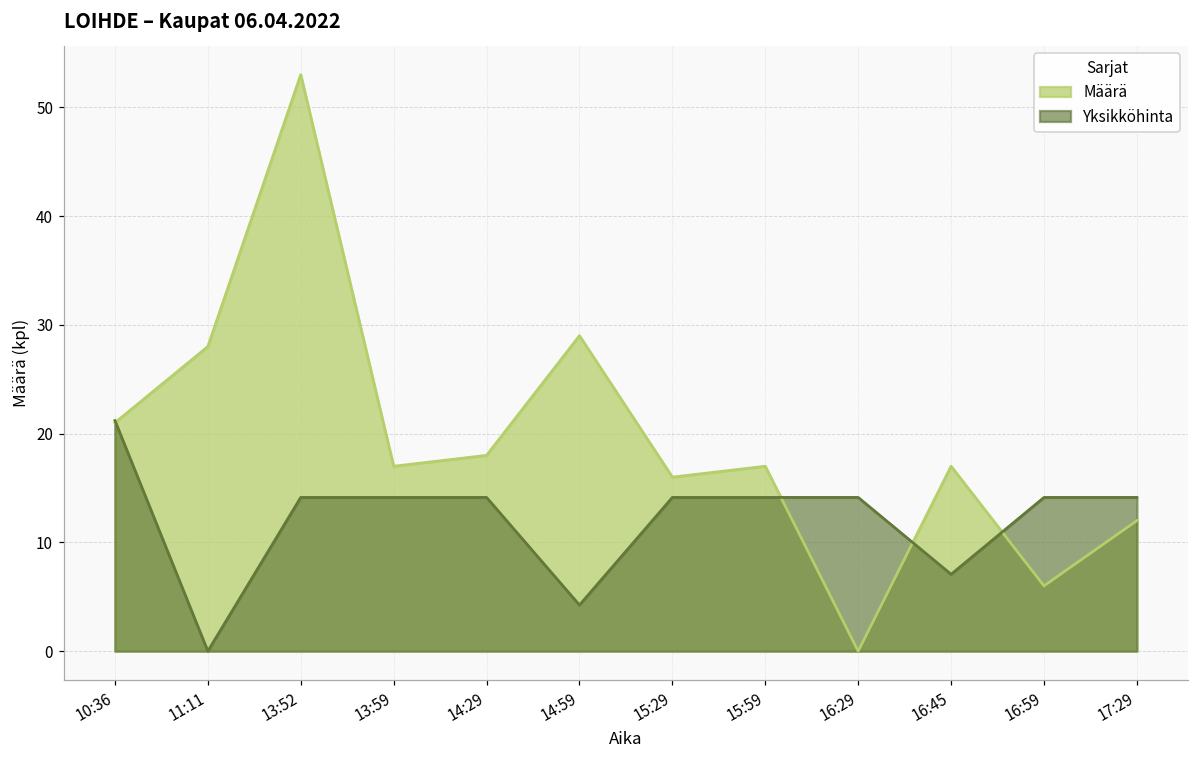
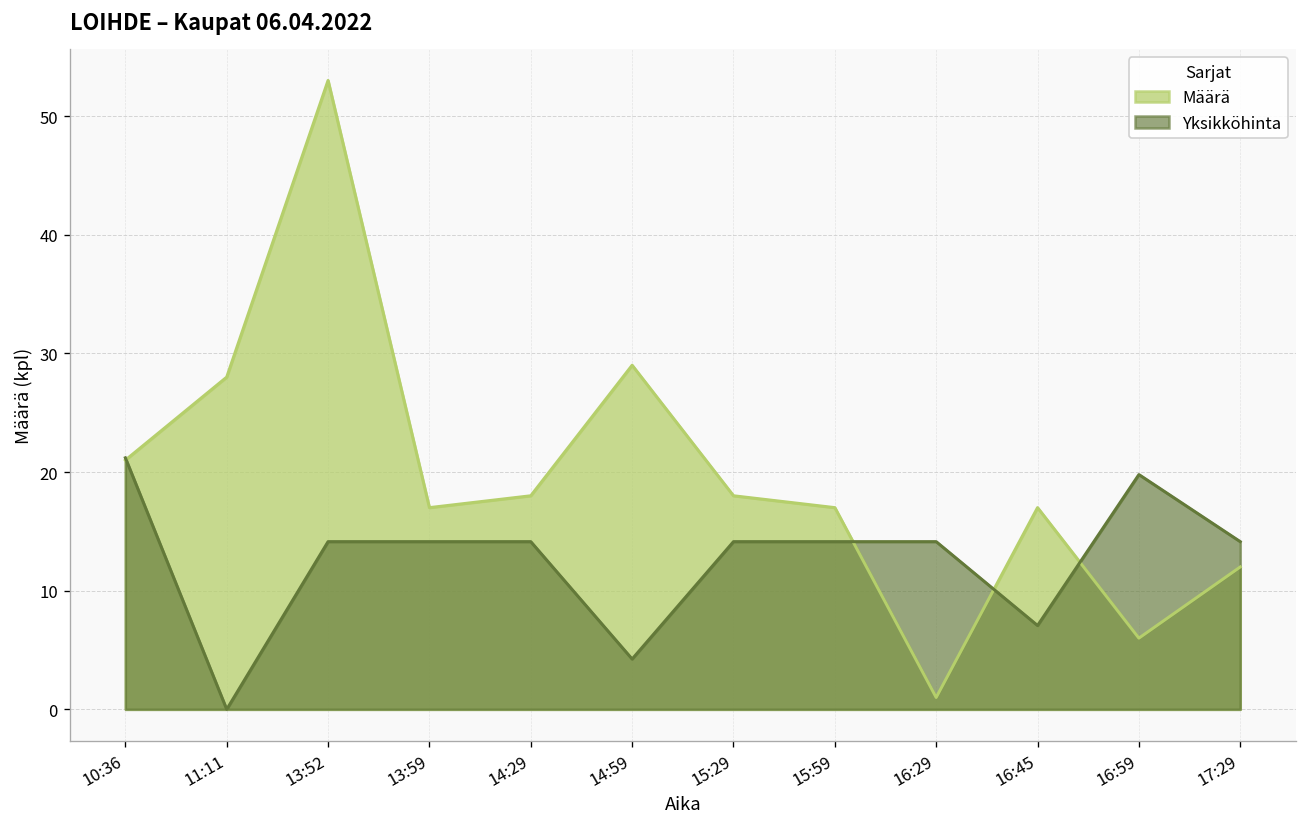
Määrä, 15:29: 16 -> 18
Määrä, 16:29: 0 -> 1
Yksikköhinta, 16:59: 14 -> 20
